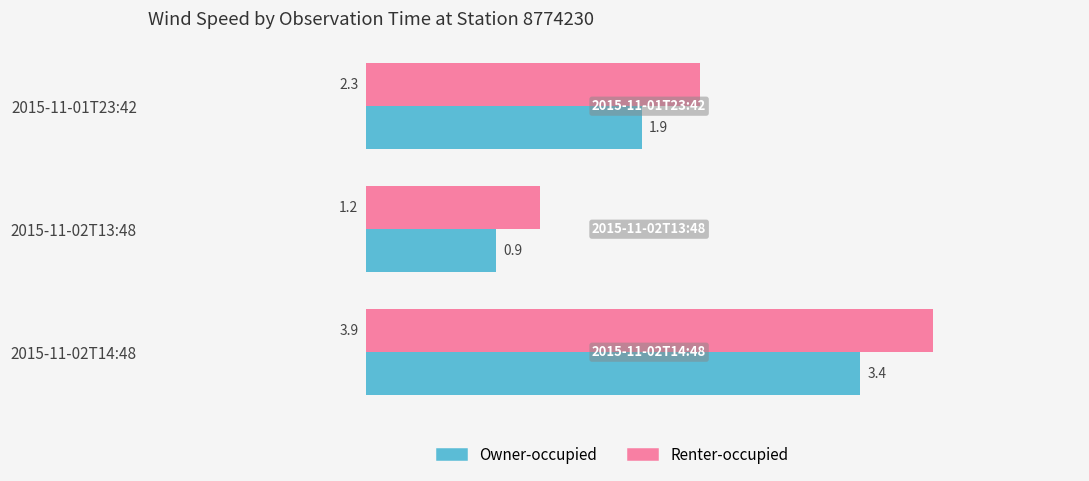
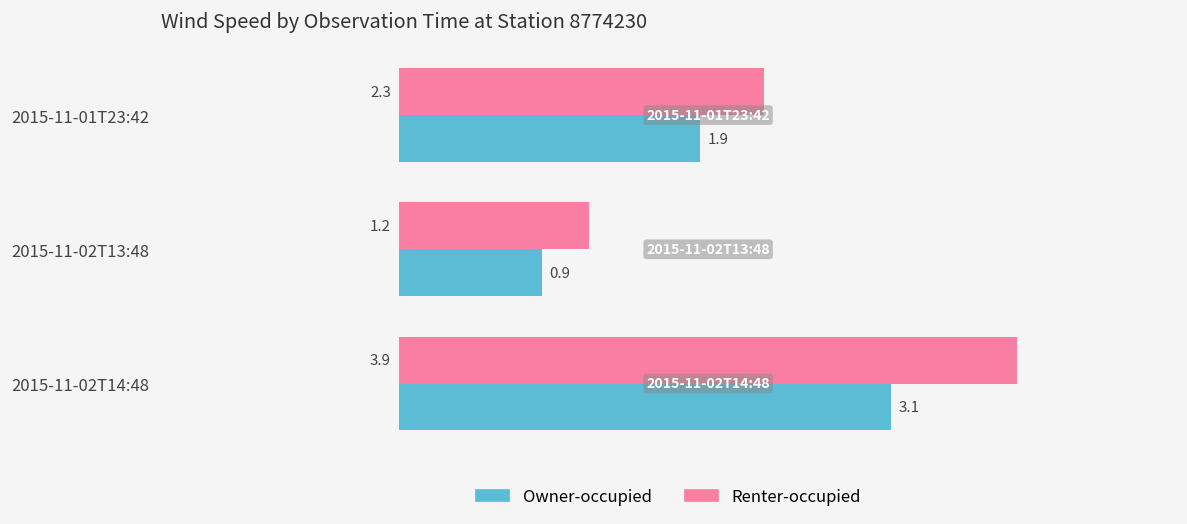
Owner-occupied, 2015-11-02T14:48: 3.4 -> 3.1
